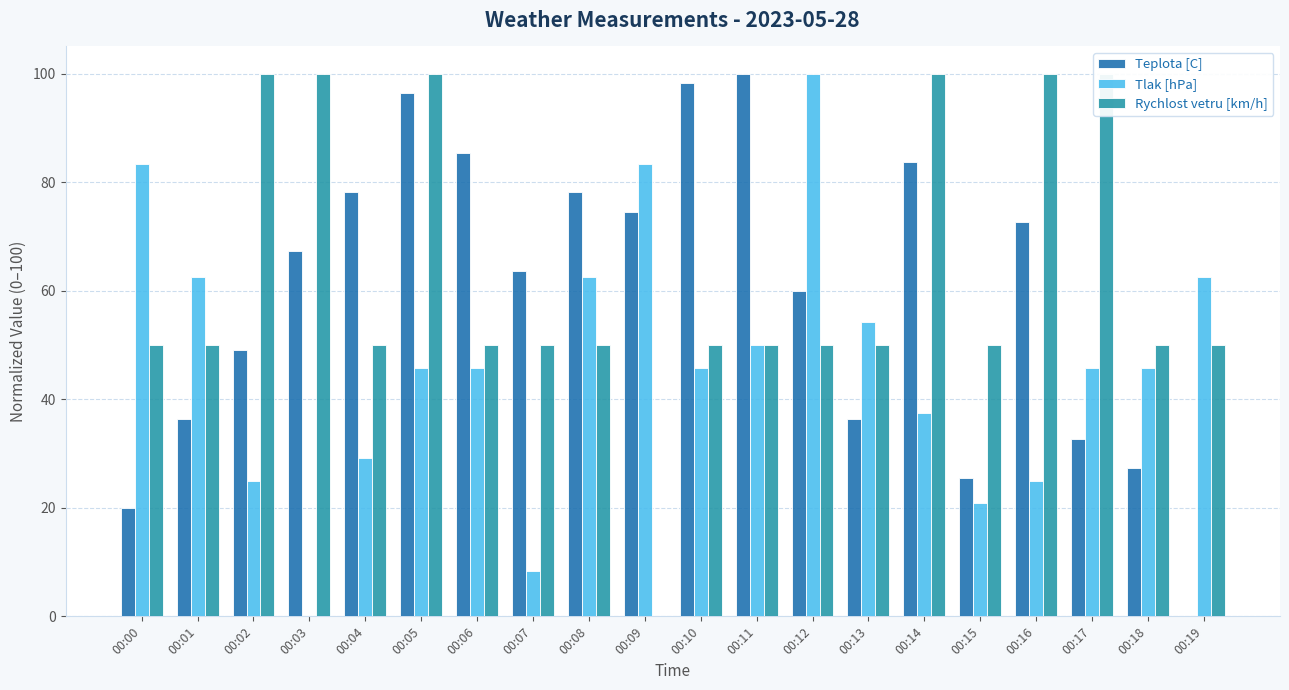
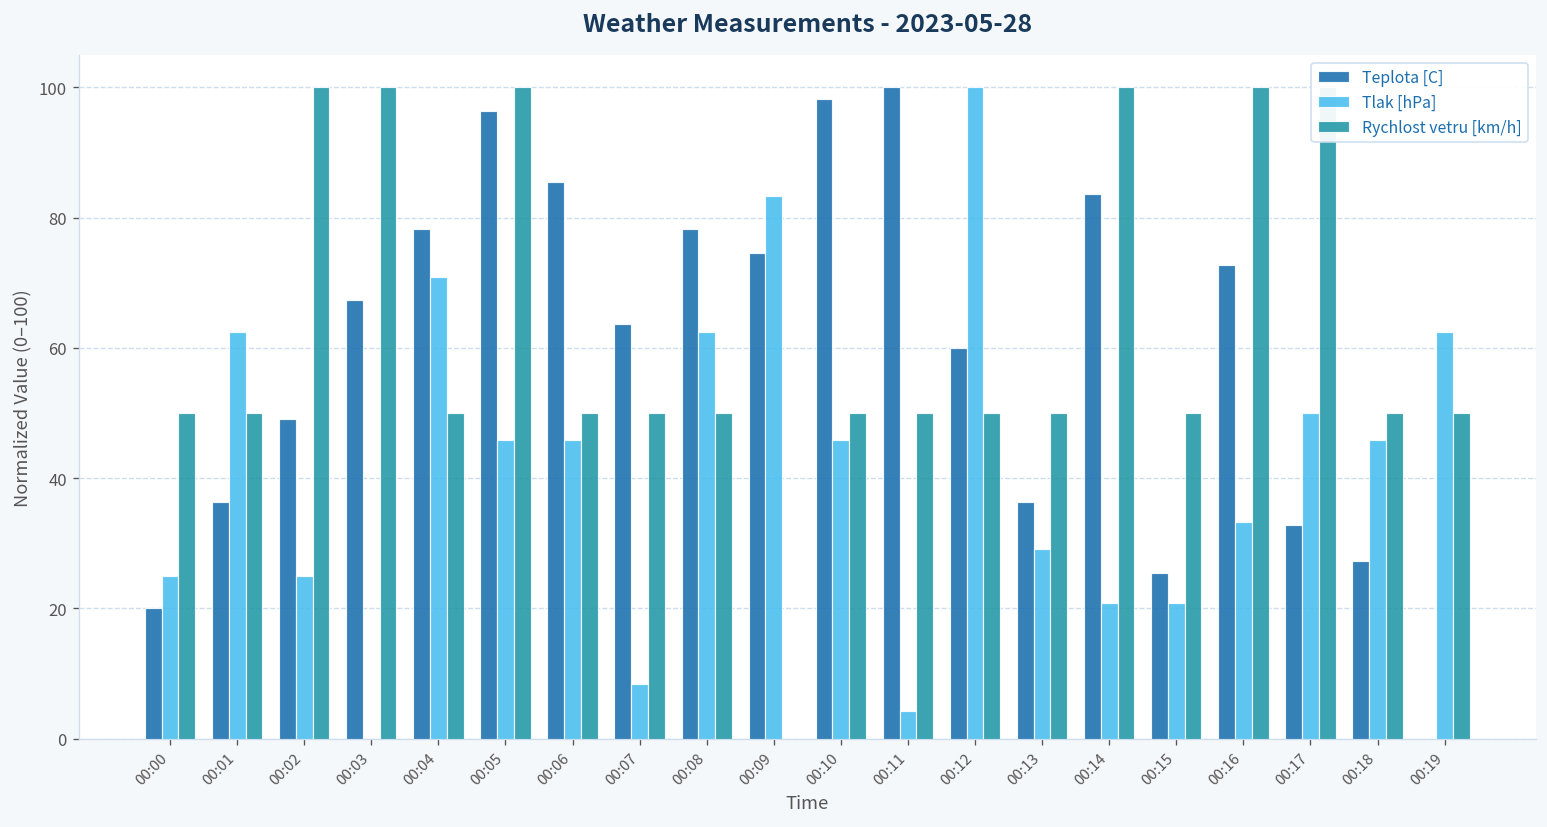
Tlak [hPa], 00:00: 83 -> 25
Tlak [hPa], 00:04: 29 -> 71
Tlak [hPa], 00:11: 50 -> 4
Tlak [hPa], 00:13: 54 -> 29
Tlak [hPa], 00:14: 38 -> 21
Tlak [hPa], 00:16: 25 -> 33
Tlak [hPa], 00:17: 46 -> 50
